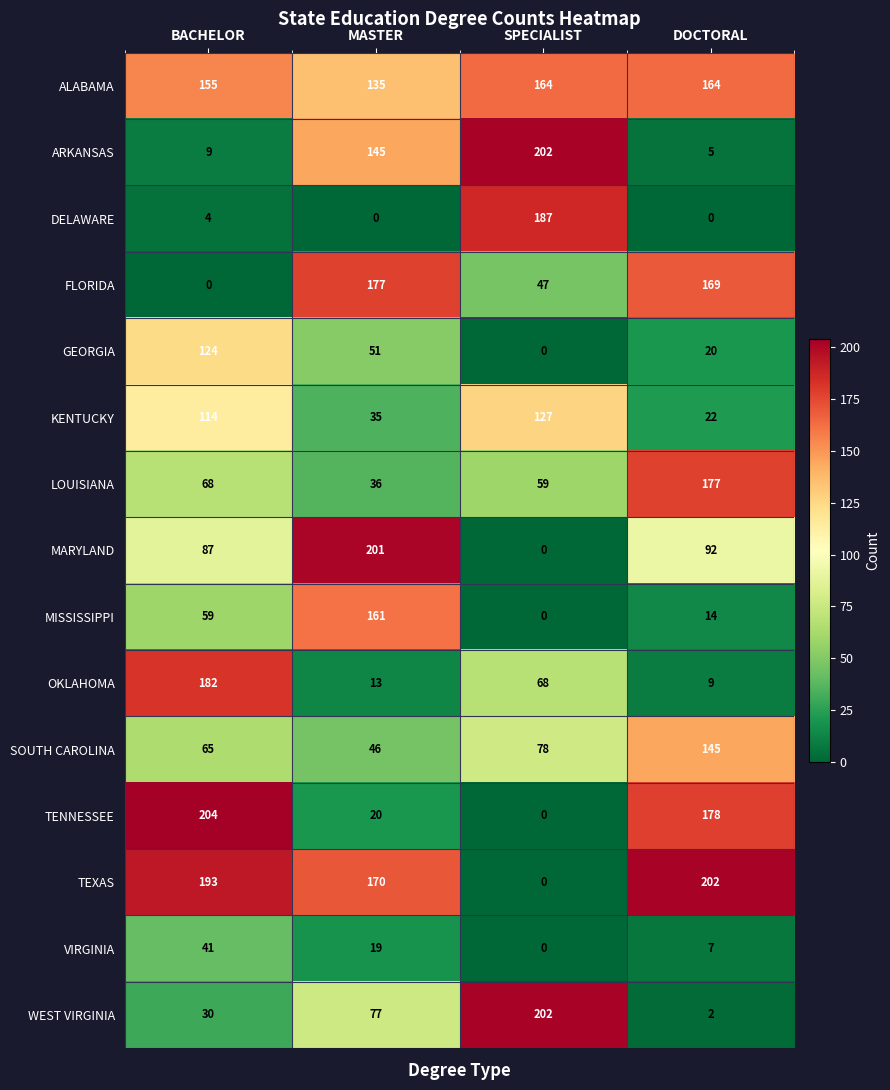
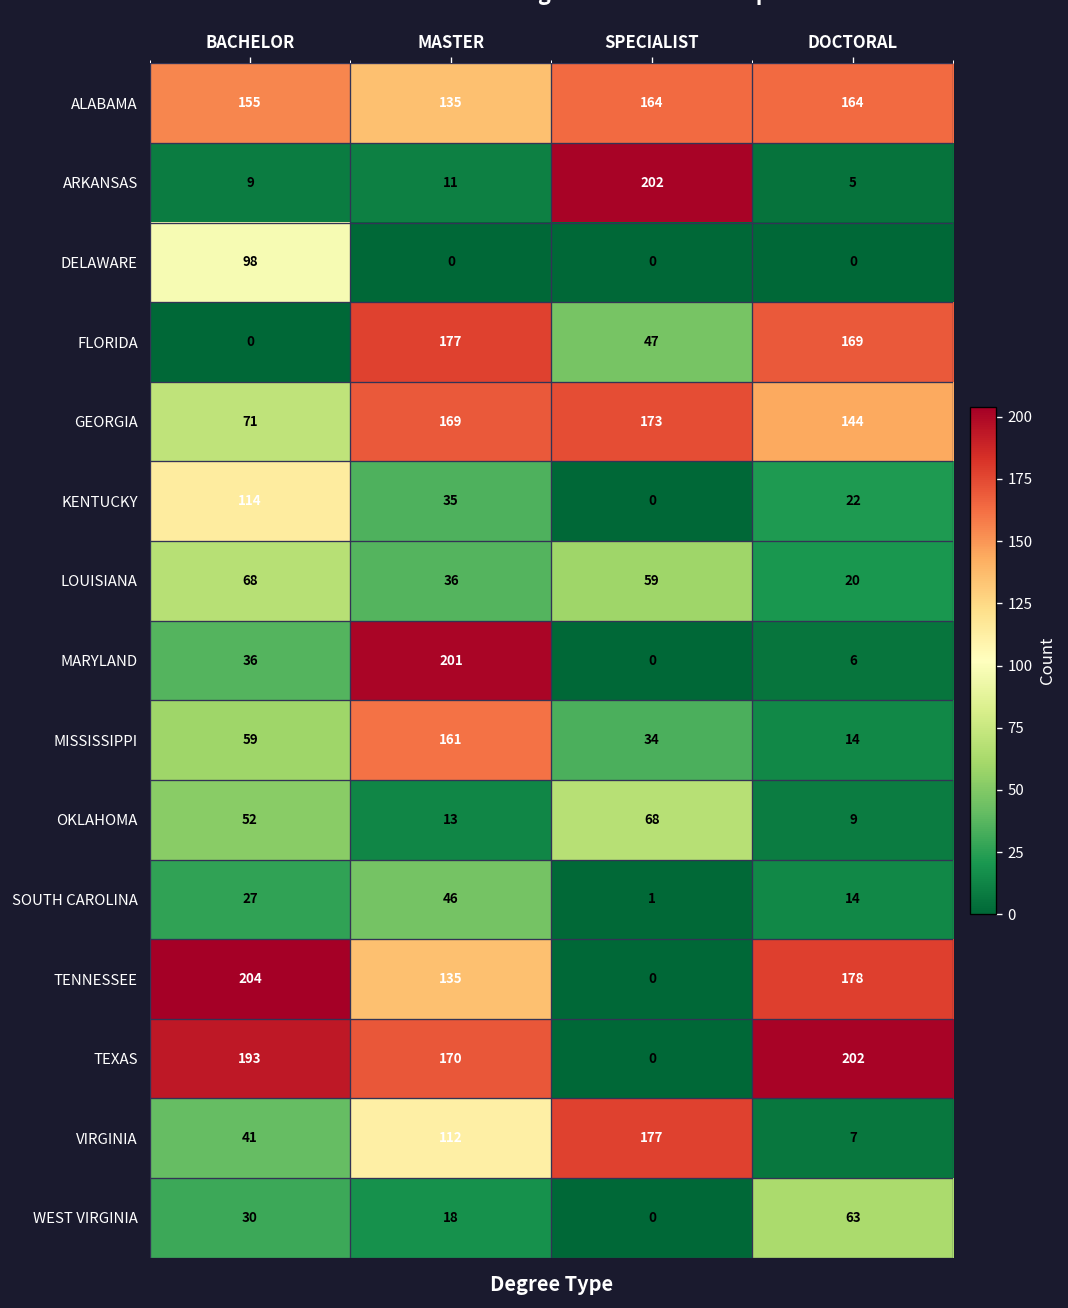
ARKANSAS, MASTER: 145 -> 11
DELAWARE, BACHELOR: 4 -> 98
DELAWARE, SPECIALIST: 187 -> 0
GEORGIA, BACHELOR: 124 -> 71
GEORGIA, MASTER: 51 -> 169
GEORGIA, SPECIALIST: 0 -> 173
GEORGIA, DOCTORAL: 20 -> 144
KENTUCKY, SPECIALIST: 127 -> 0
LOUISIANA, DOCTORAL: 177 -> 20
MARYLAND, BACHELOR: 87 -> 36
MARYLAND, DOCTORAL: 92 -> 6
MISSISSIPPI, SPECIALIST: 0 -> 34
OKLAHOMA, BACHELOR: 182 -> 52
SOUTH CAROLINA, BACHELOR: 65 -> 27
SOUTH CAROLINA, SPECIALIST: 78 -> 1
SOUTH CAROLINA, DOCTORAL: 145 -> 14
TENNESSEE, MASTER: 20 -> 135
VIRGINIA, MASTER: 19 -> 112
VIRGINIA, SPECIALIST: 0 -> 177
WEST VIRGINIA, MASTER: 77 -> 18
WEST VIRGINIA, SPECIALIST: 202 -> 0
WEST VIRGINIA, DOCTORAL: 2 -> 63
